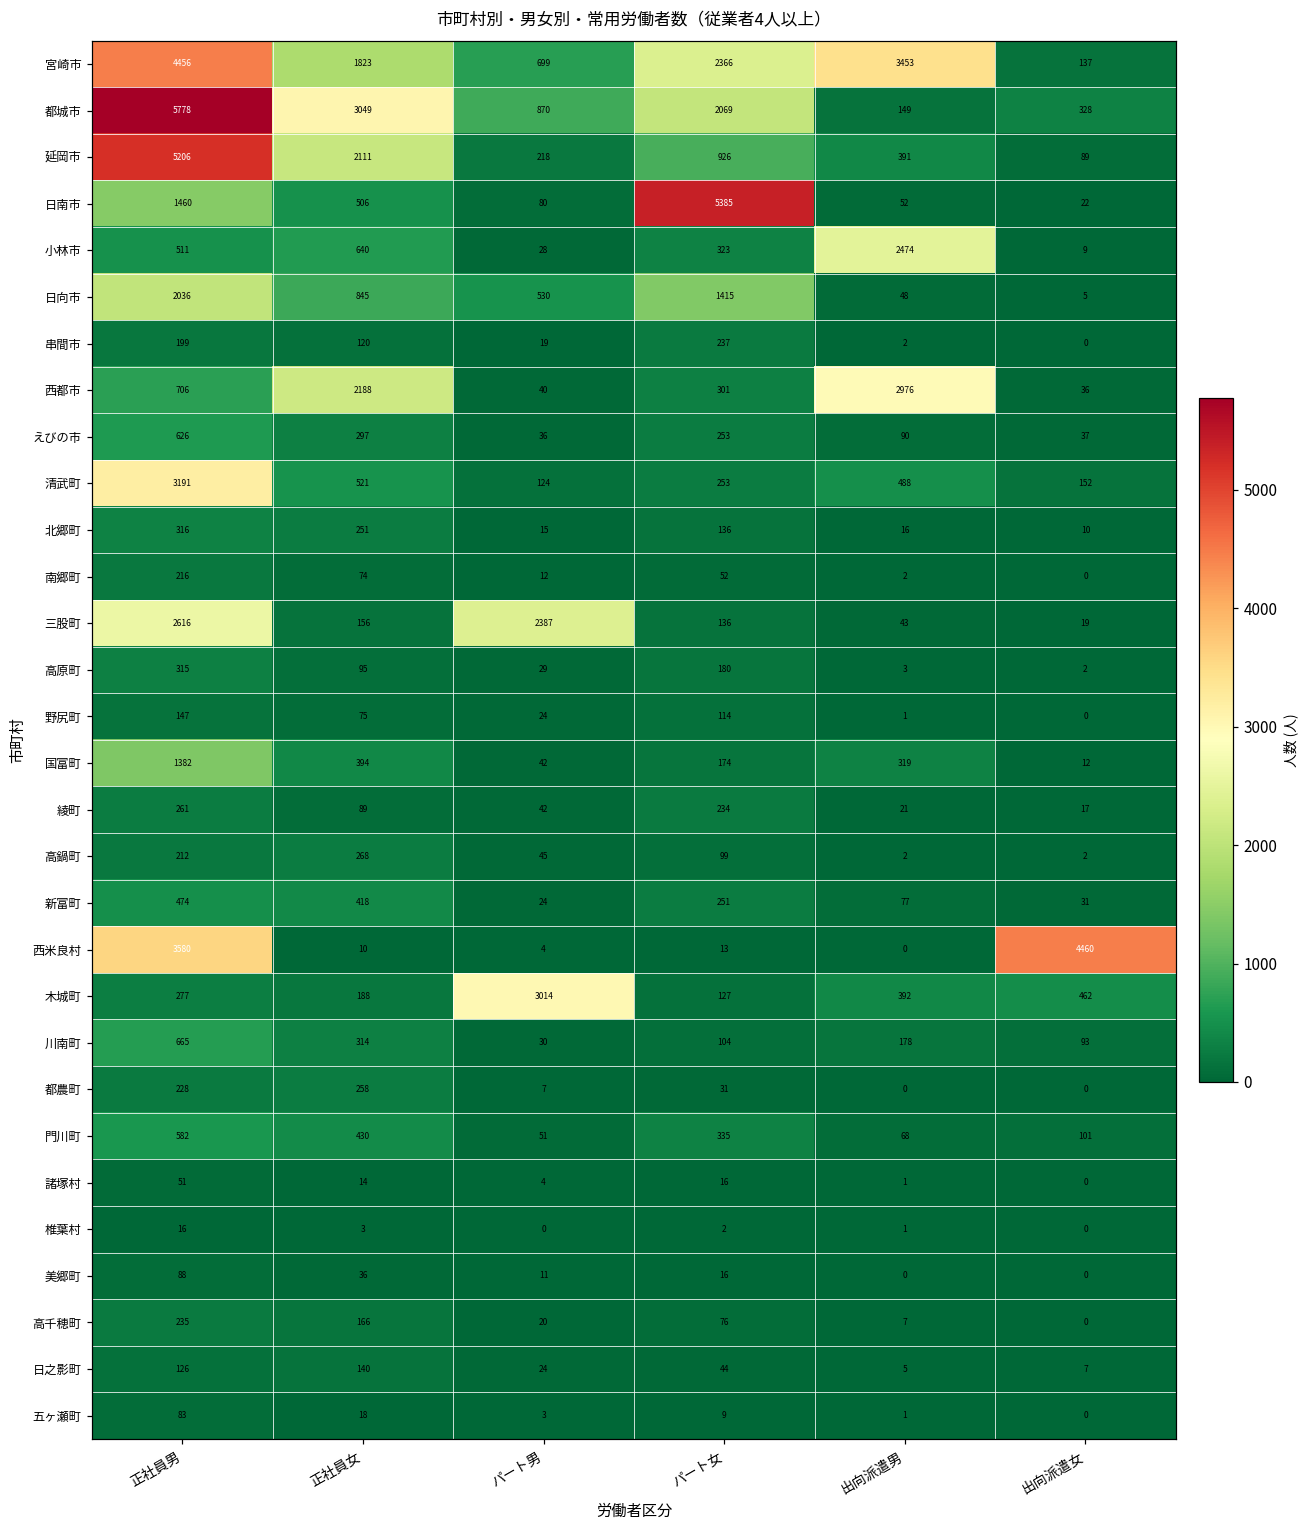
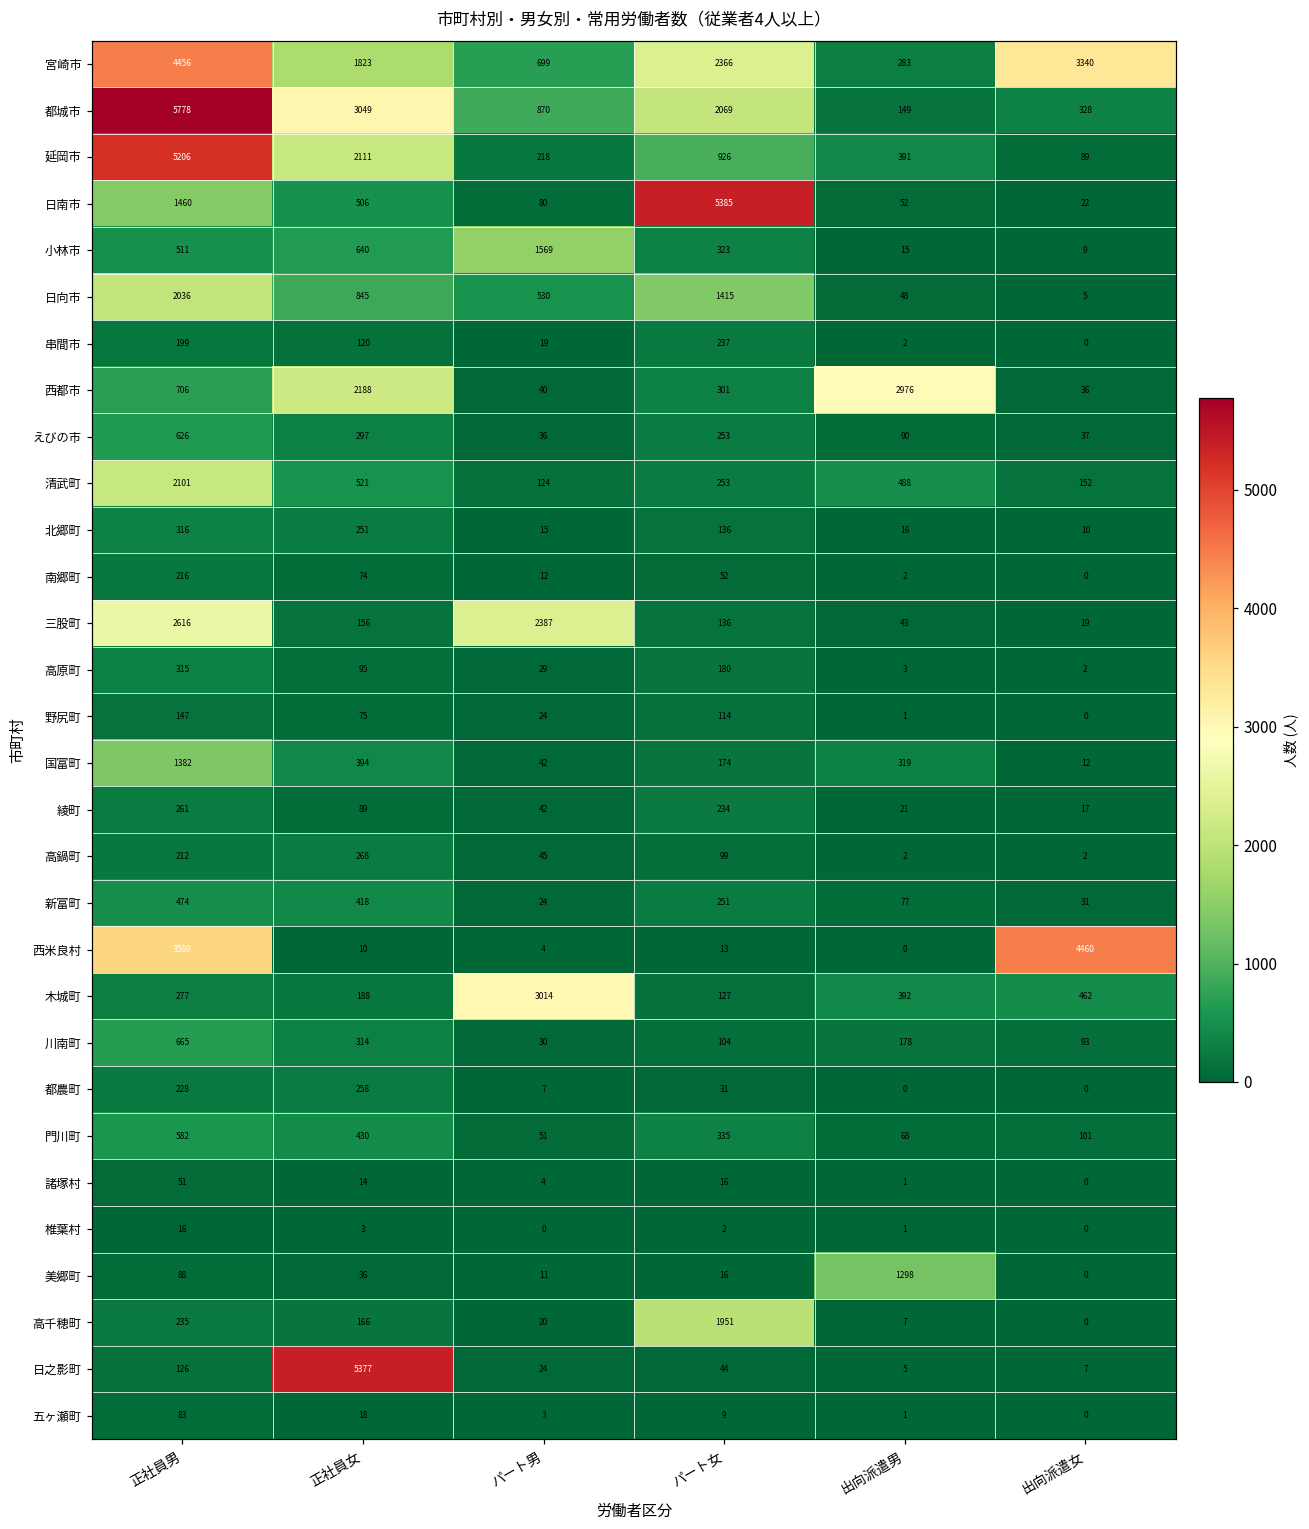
宮崎市, 出向派遣男: 3453 -> 283
宮崎市, 出向派遣女: 137 -> 3340
小林市, パート男: 28 -> 1569
小林市, 出向派遣男: 2474 -> 15
清武町, 正社員男: 3191 -> 2101
美郷町, 出向派遣男: 0 -> 1298
高千穂町, パート女: 76 -> 1951
日之影町, 正社員女: 140 -> 5377
